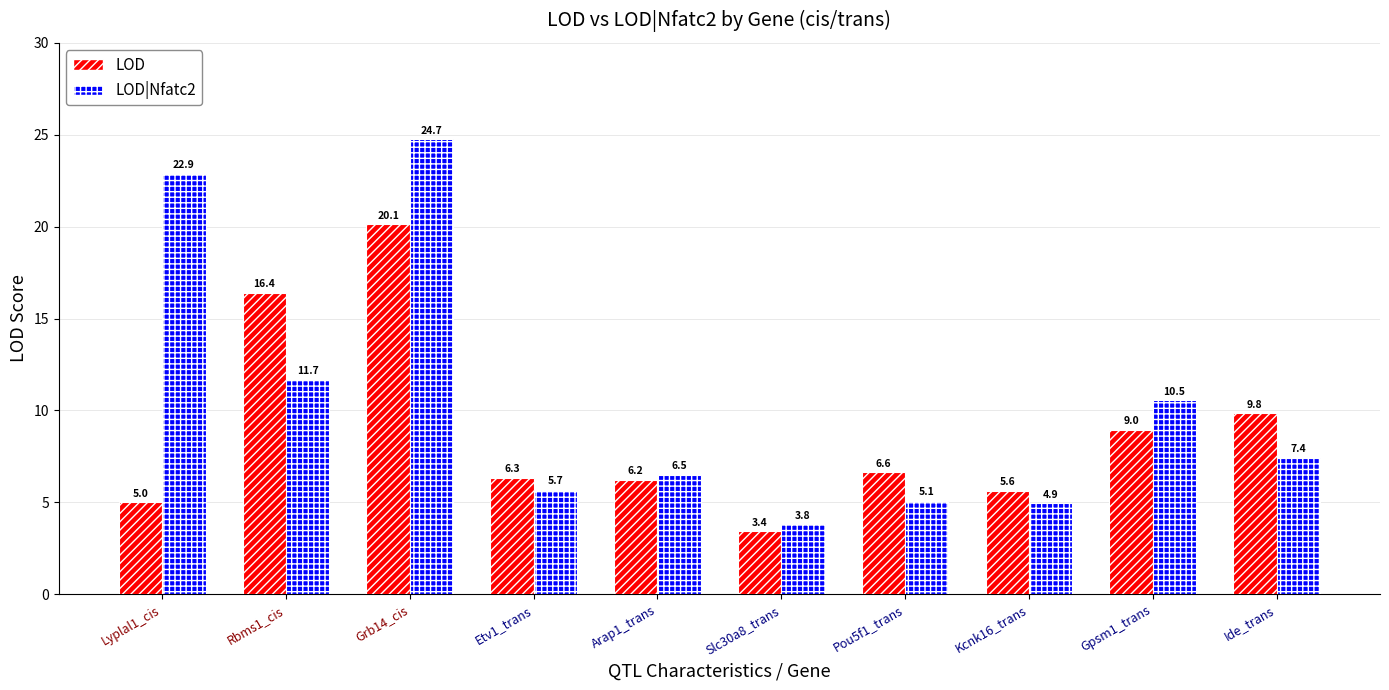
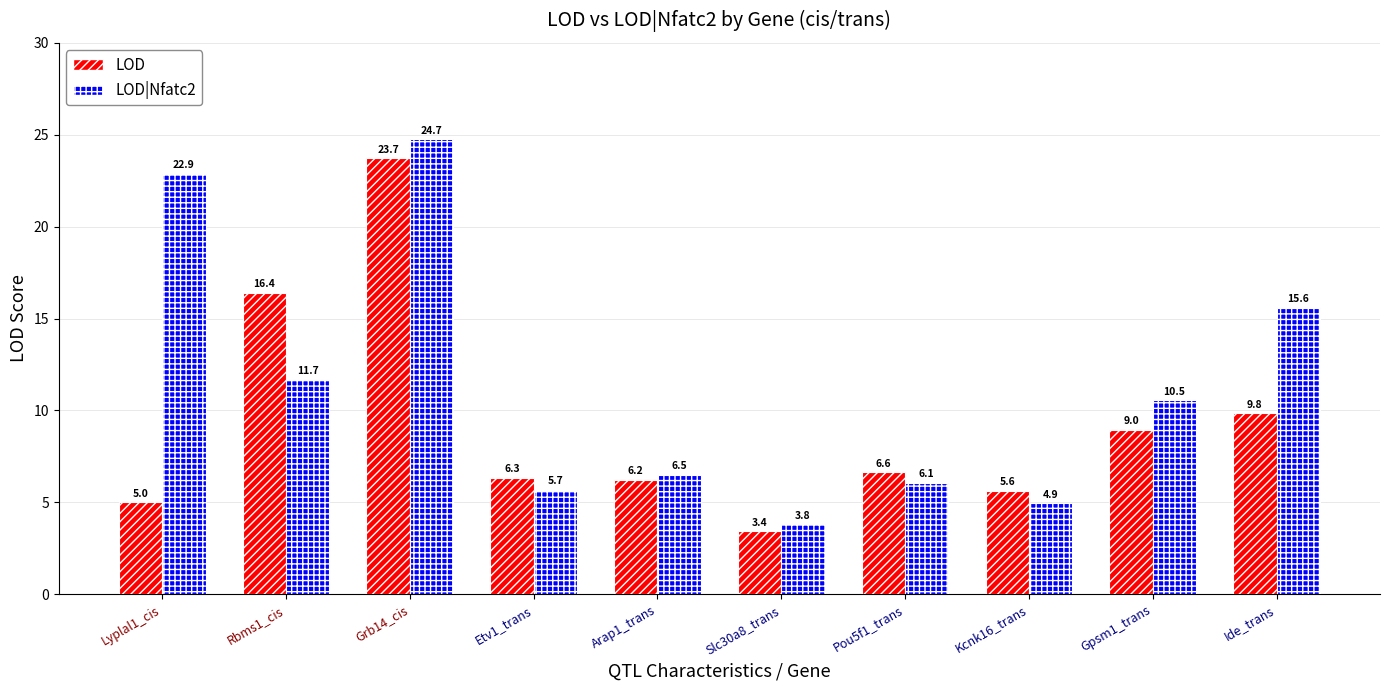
LOD, Grb14_cis: 20.1 -> 23.7
LOD|Nfatc2, Pou5f1_trans: 5.1 -> 6.1
LOD|Nfatc2, Ide_trans: 7.4 -> 15.6
